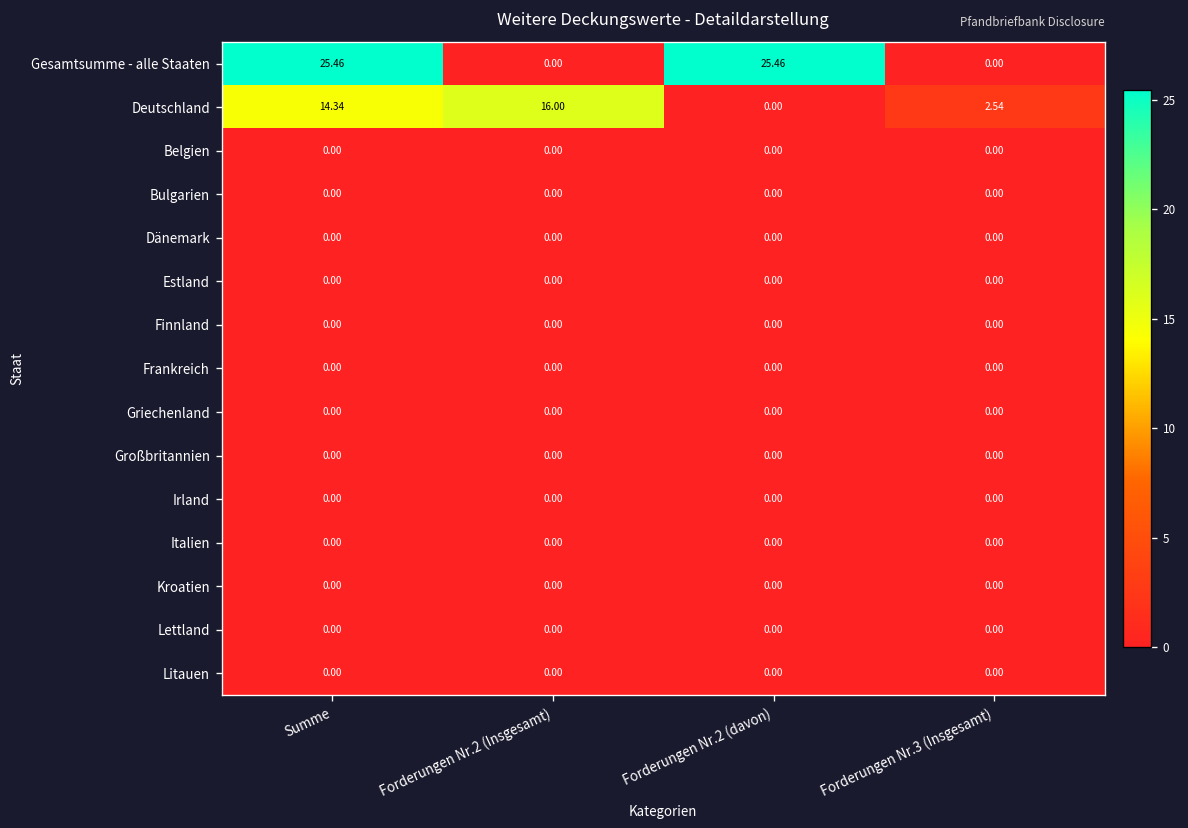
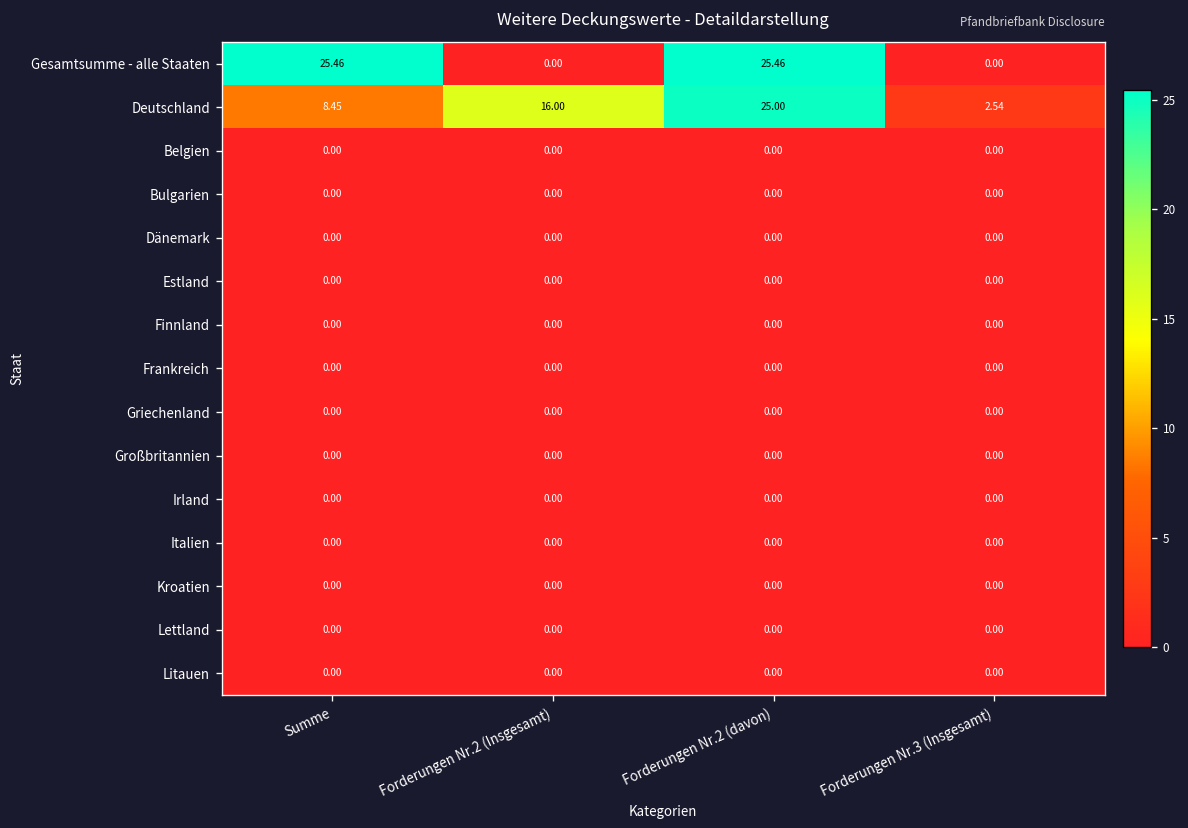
Deutschland, Summe: 14.34 -> 8.45
Deutschland, Forderungen Nr.2 (davon): 0.00 -> 25.00
